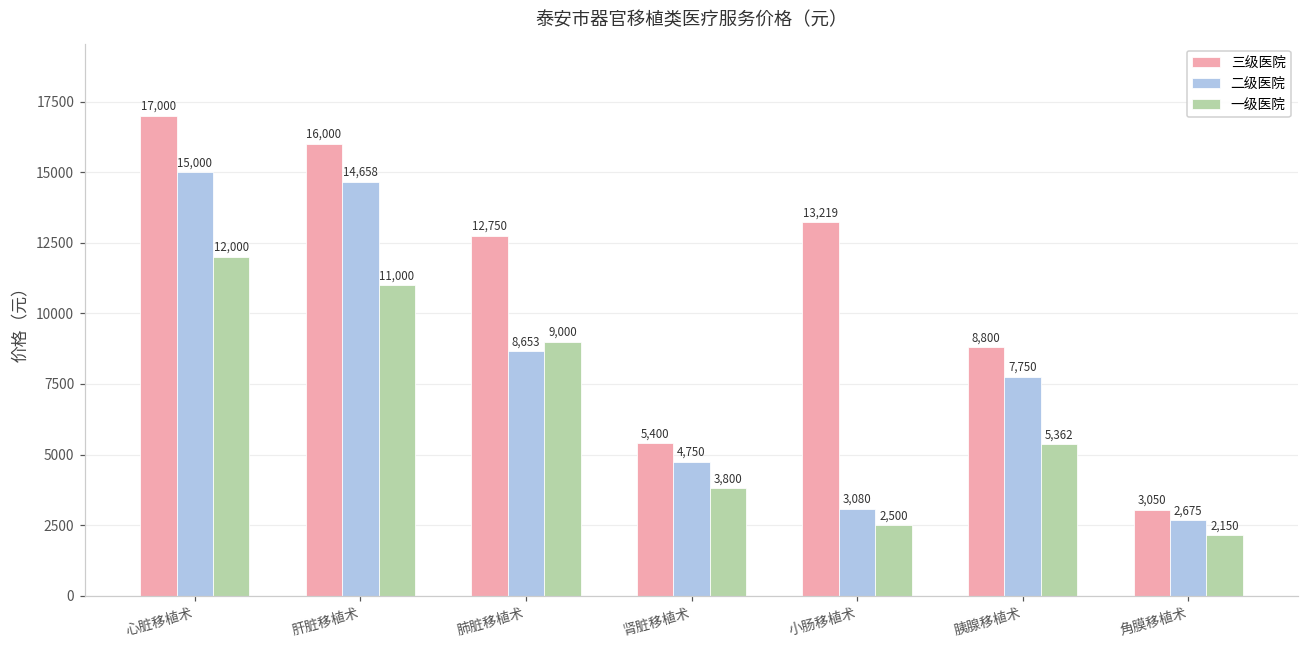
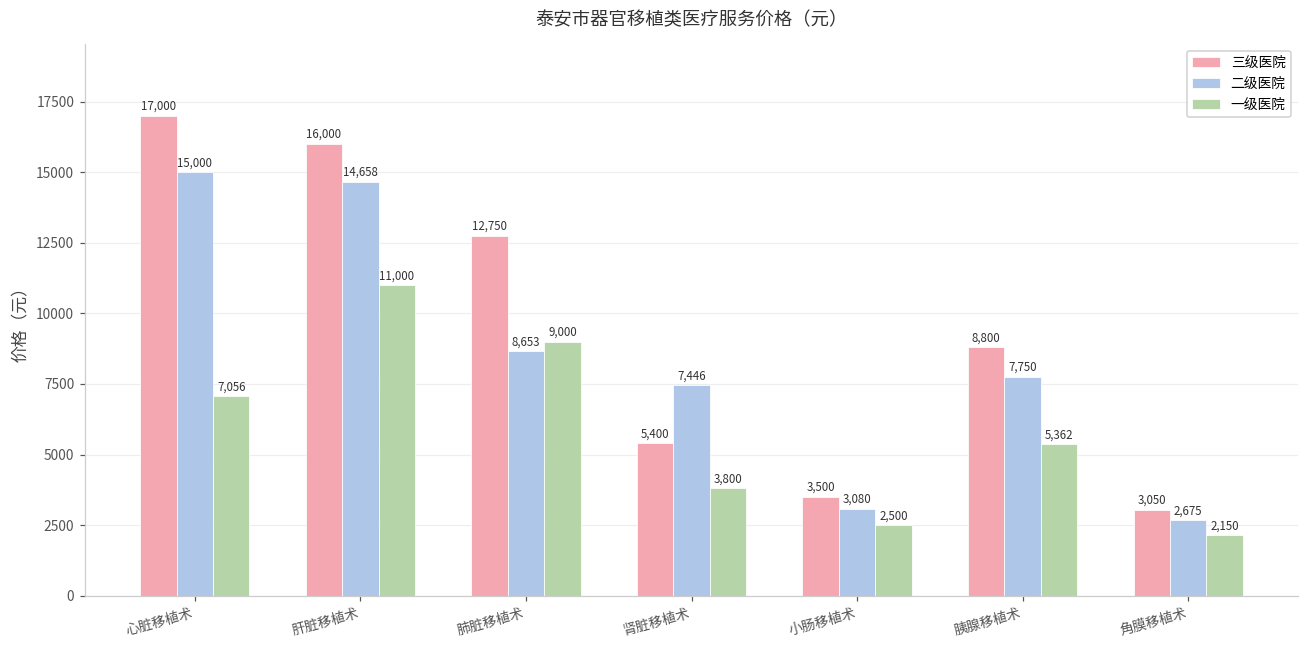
一级医院, 心脏移植术: 12,000 -> 7,056
二级医院, 肾脏移植术: 4,750 -> 7,446
三级医院, 小肠移植术: 13,219 -> 3,500
